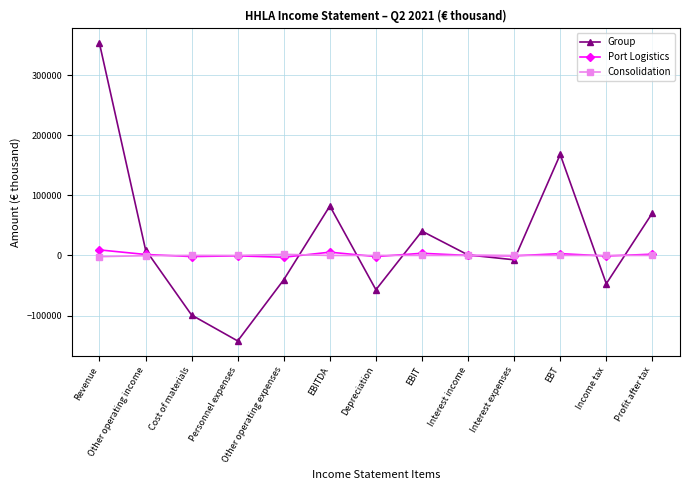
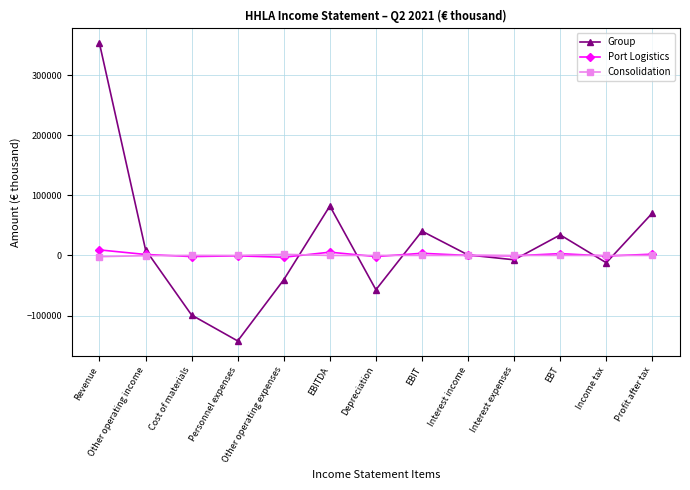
Group, EBT: 170000 -> 30000
Group, Income tax: -50000 -> -10000
